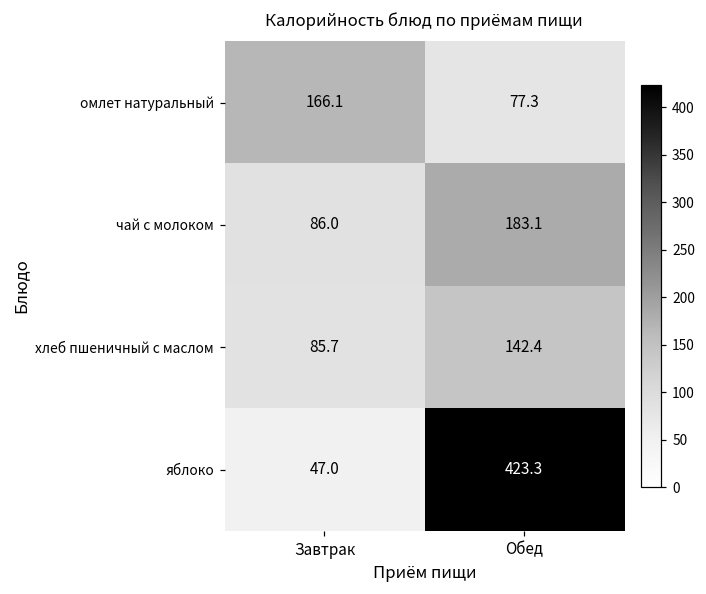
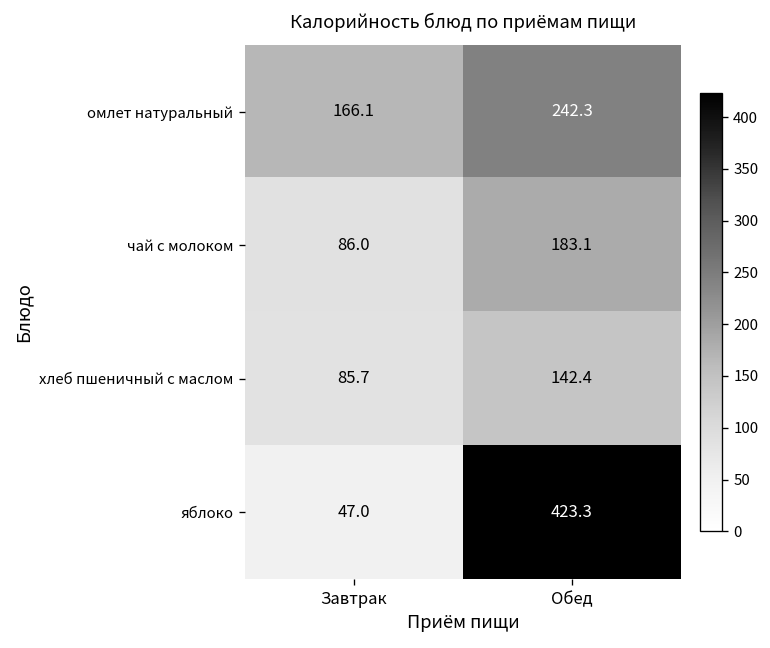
омлет натуральный, Обед: 77.3 -> 242.3
